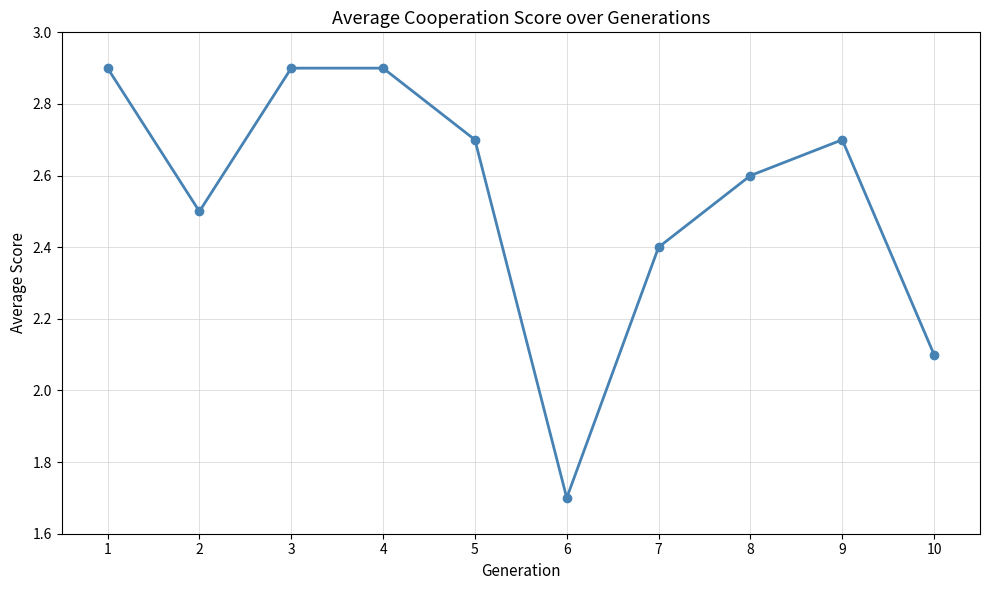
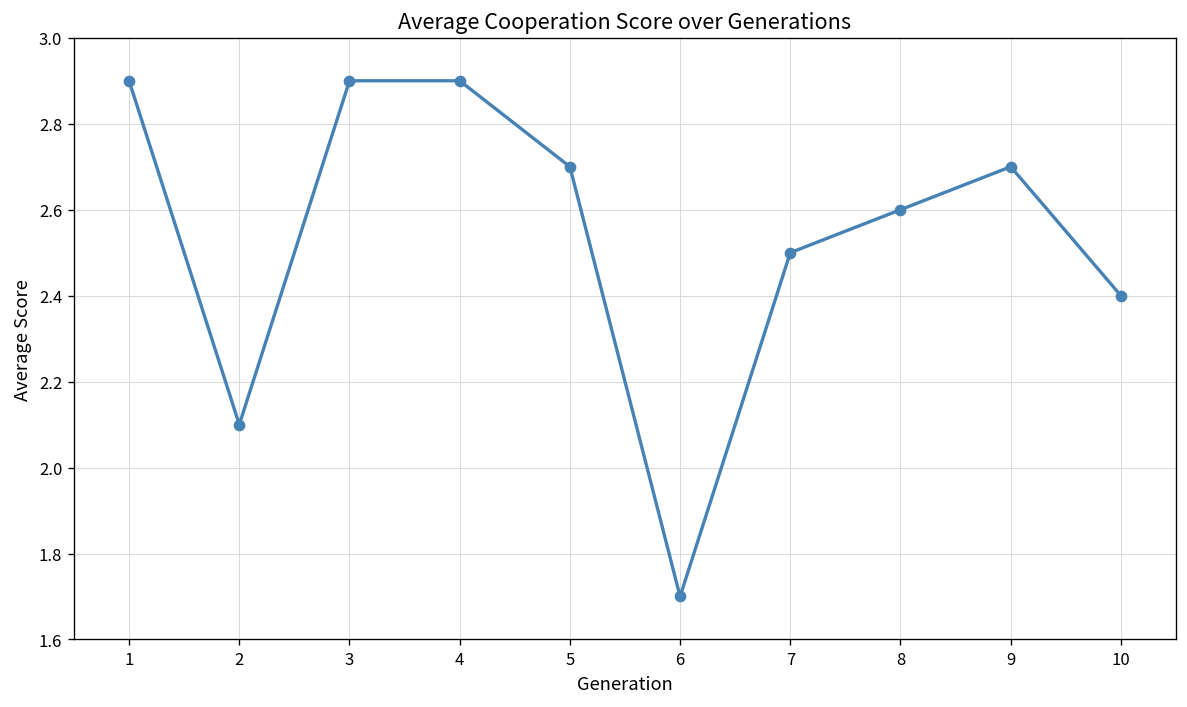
2: 2.5 -> 2.1
7: 2.4 -> 2.5
10: 2.1 -> 2.4
